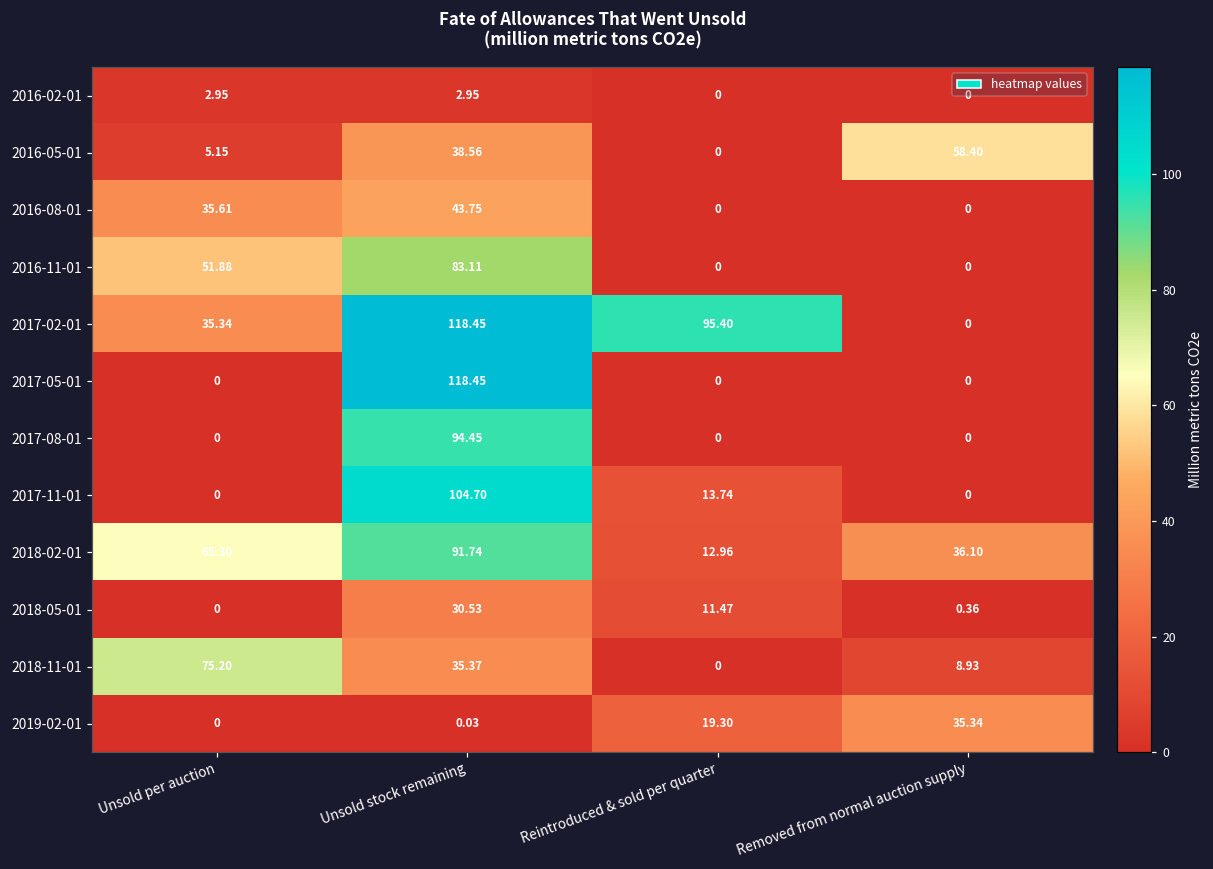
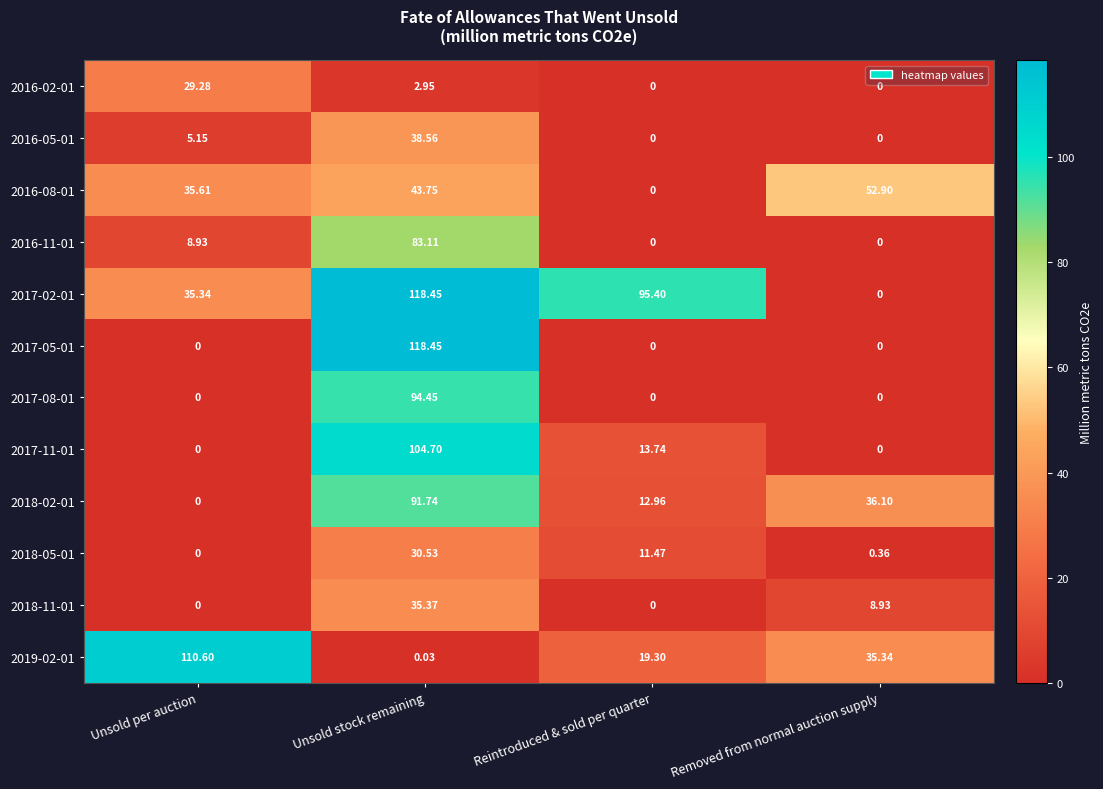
2016-02-01, Unsold per auction: 2.95 -> 29.28
2016-05-01, Removed from normal auction supply: 58.40 -> 0
2016-08-01, Removed from normal auction supply: 0 -> 52.90
2016-11-01, Unsold per auction: 51.88 -> 8.93
2018-02-01, Unsold per auction: 65.30 -> 0
2018-11-01, Unsold per auction: 75.20 -> 0
2019-02-01, Unsold per auction: 0 -> 110.60
